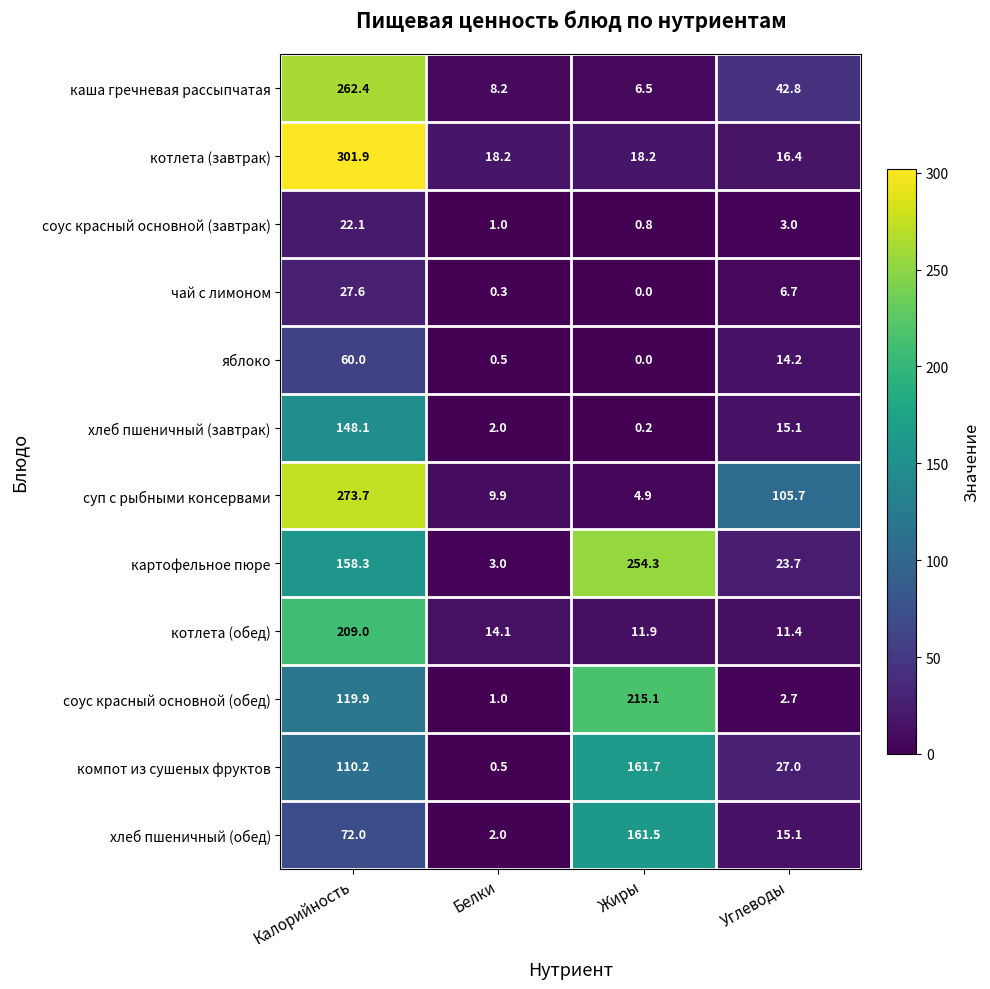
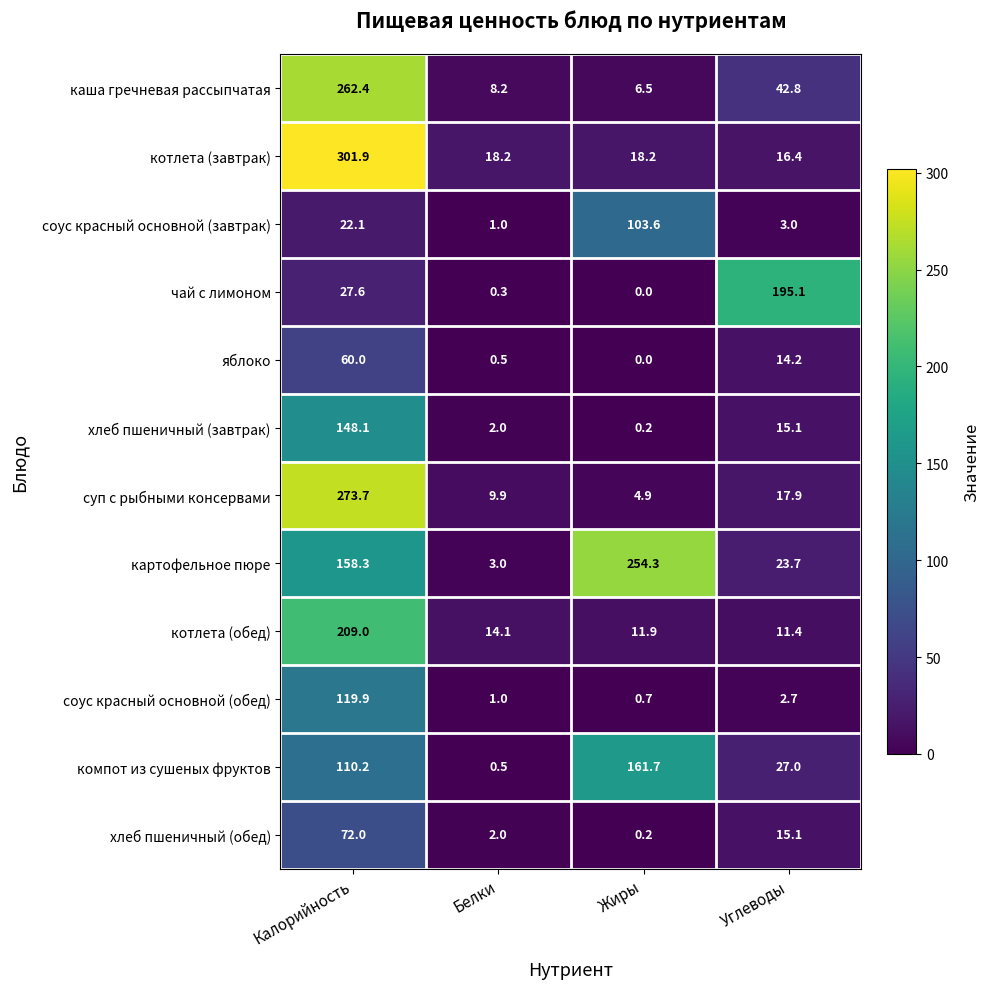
соус красный основной (завтрак), Жиры: 0.8 -> 103.6
чай с лимоном, Углеводы: 6.7 -> 195.1
суп с рыбными консервами, Углеводы: 105.7 -> 17.9
соус красный основной (обед), Жиры: 215.1 -> 0.7
хлеб пшеничный (обед), Жиры: 161.5 -> 0.2
